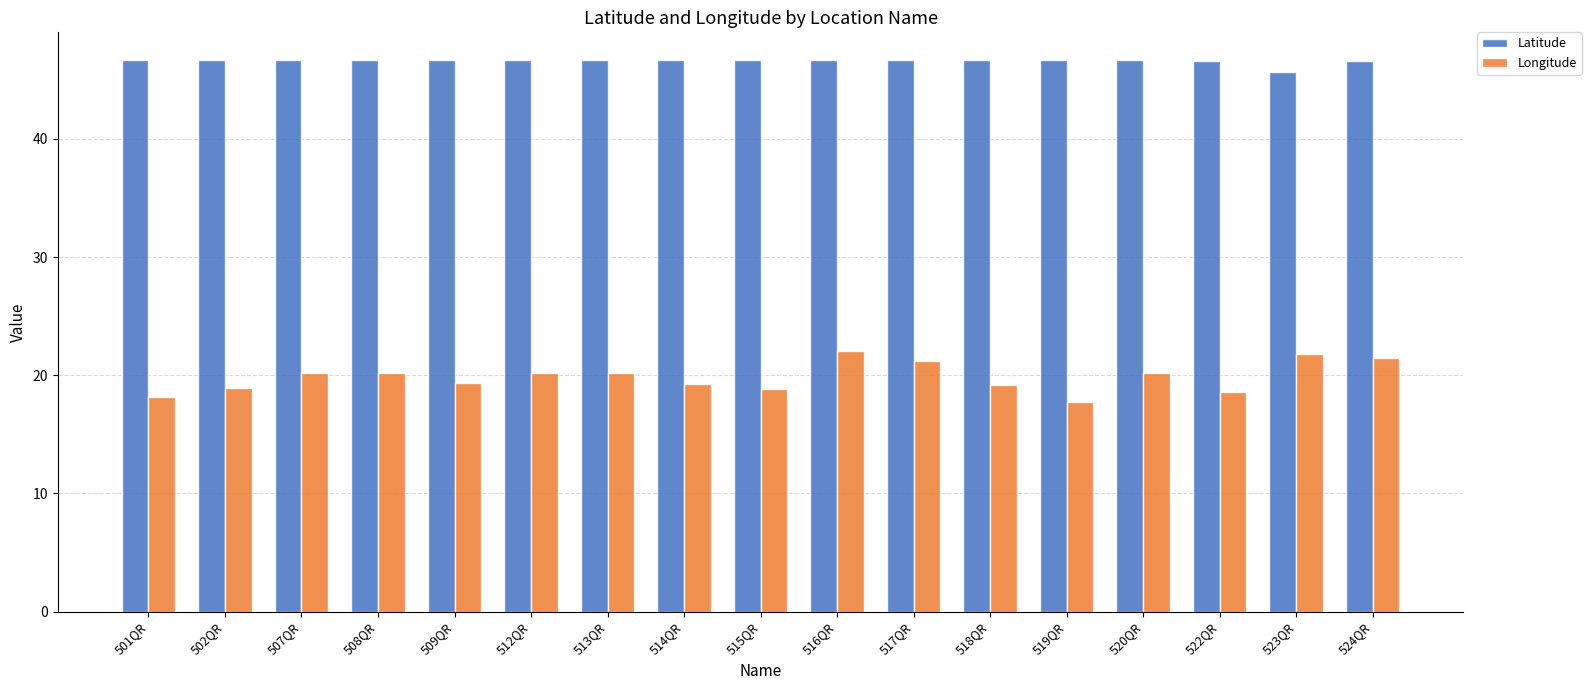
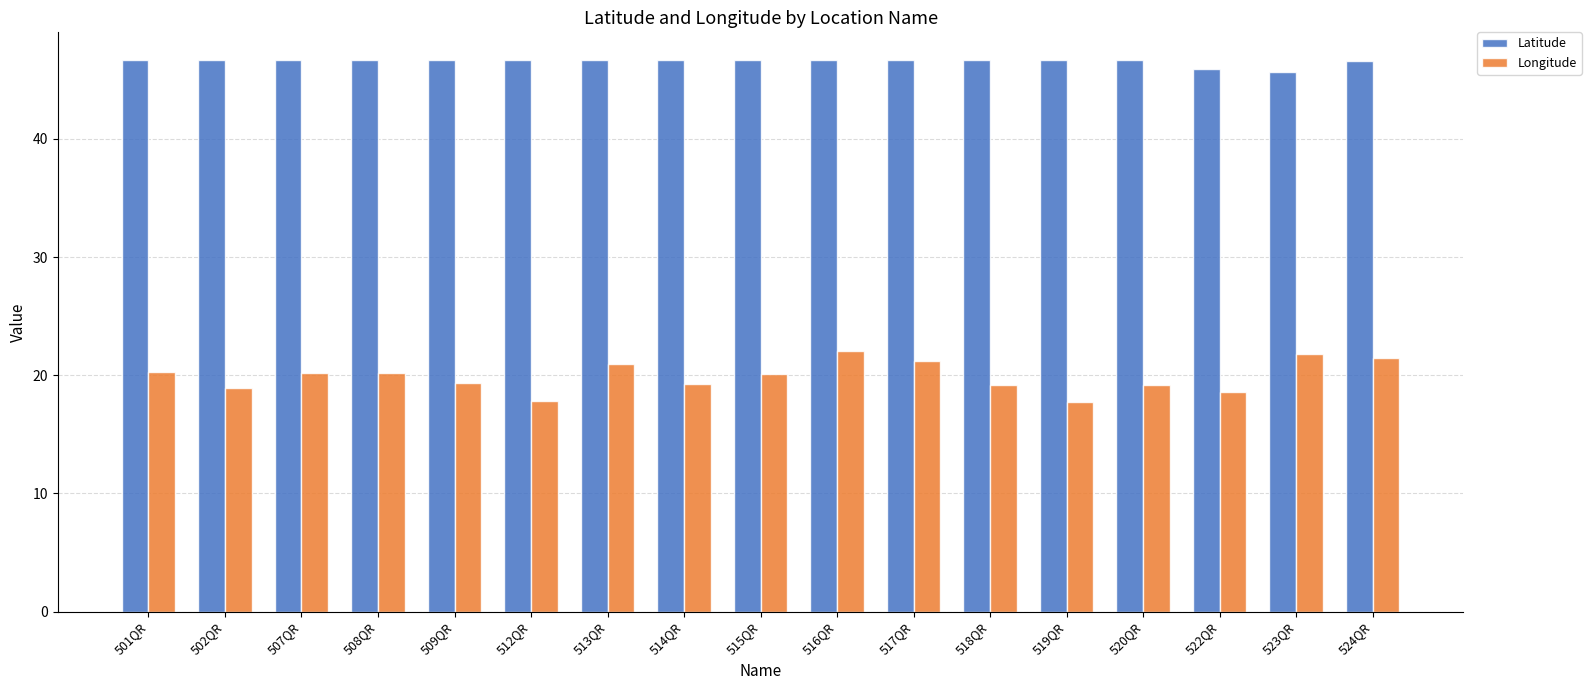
Longitude, 501QR: 18.1 -> 20.3
Longitude, 512QR: 20.2 -> 17.8
Longitude, 513QR: 20.2 -> 21.0
Longitude, 515QR: 18.8 -> 20.1
Longitude, 520QR: 20.2 -> 19.2
Latitude, 522QR: 46.6 -> 45.9
